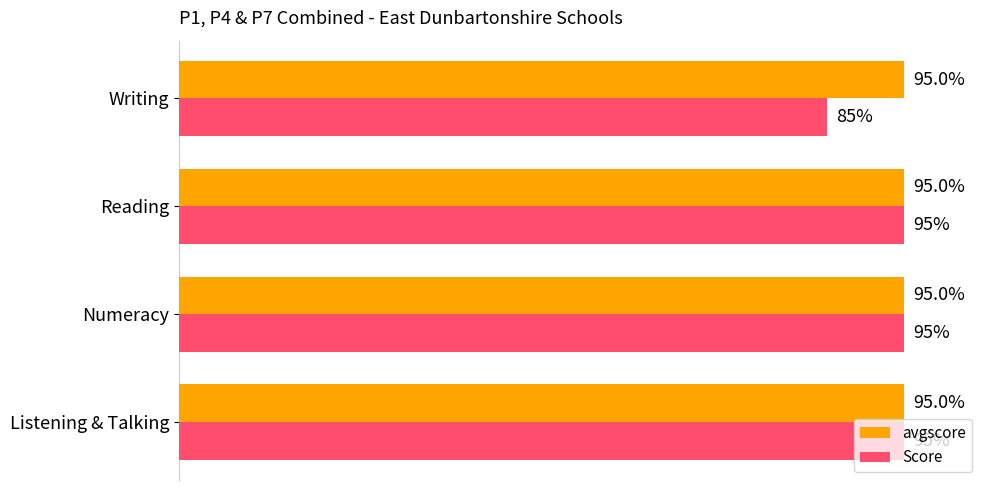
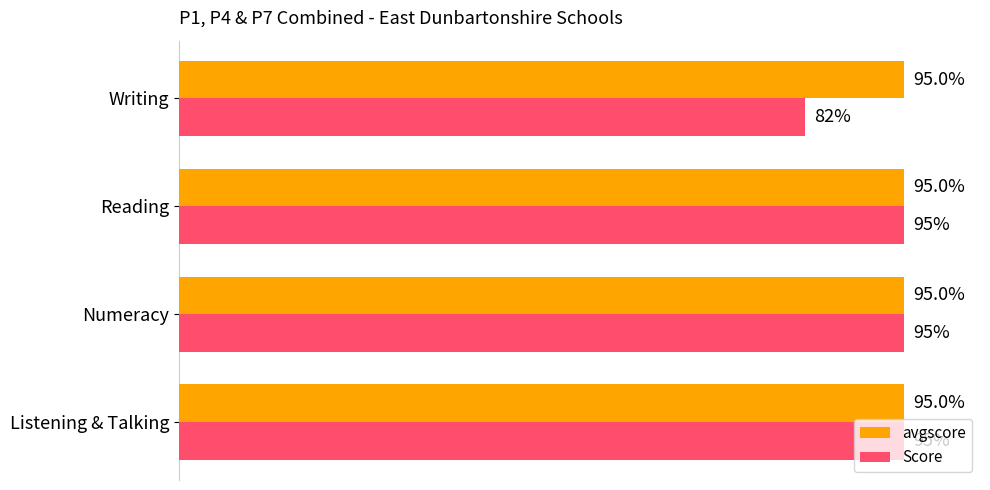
Score, Writing: 85% -> 82%
